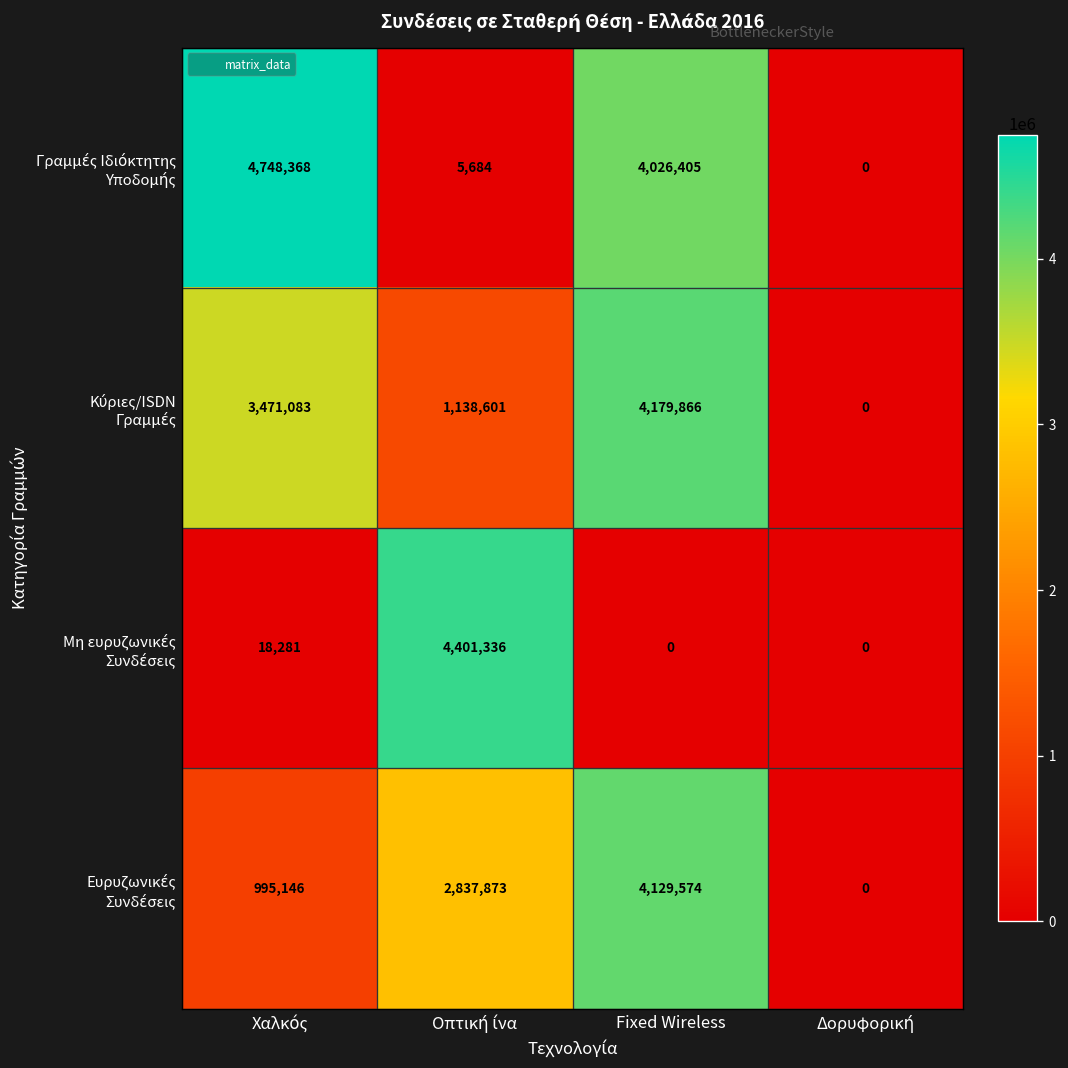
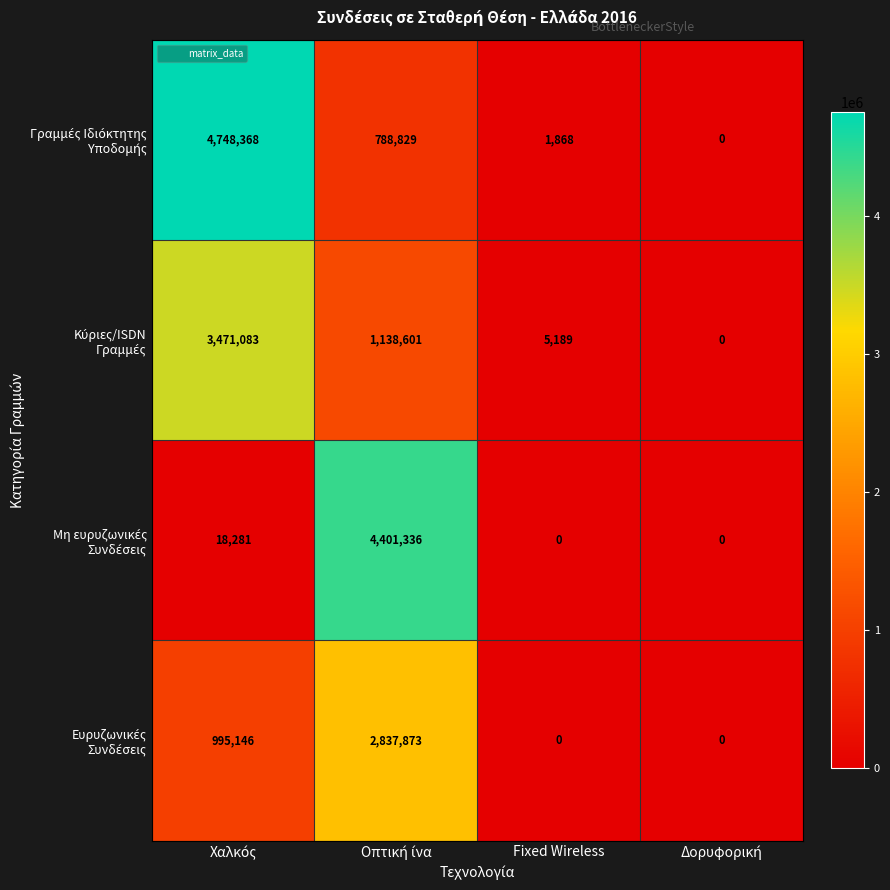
Γραμμές Ιδιόκτητης Υποδομής, Οπτική ίνα: 5,684 -> 788,829
Γραμμές Ιδιόκτητης Υποδομής, Fixed Wireless: 4,026,405 -> 1,868
Κύριες/ISDN Γραμμές, Fixed Wireless: 4,179,866 -> 5,189
Ευρυζωνικές Συνδέσεις, Fixed Wireless: 4,129,574 -> 0
